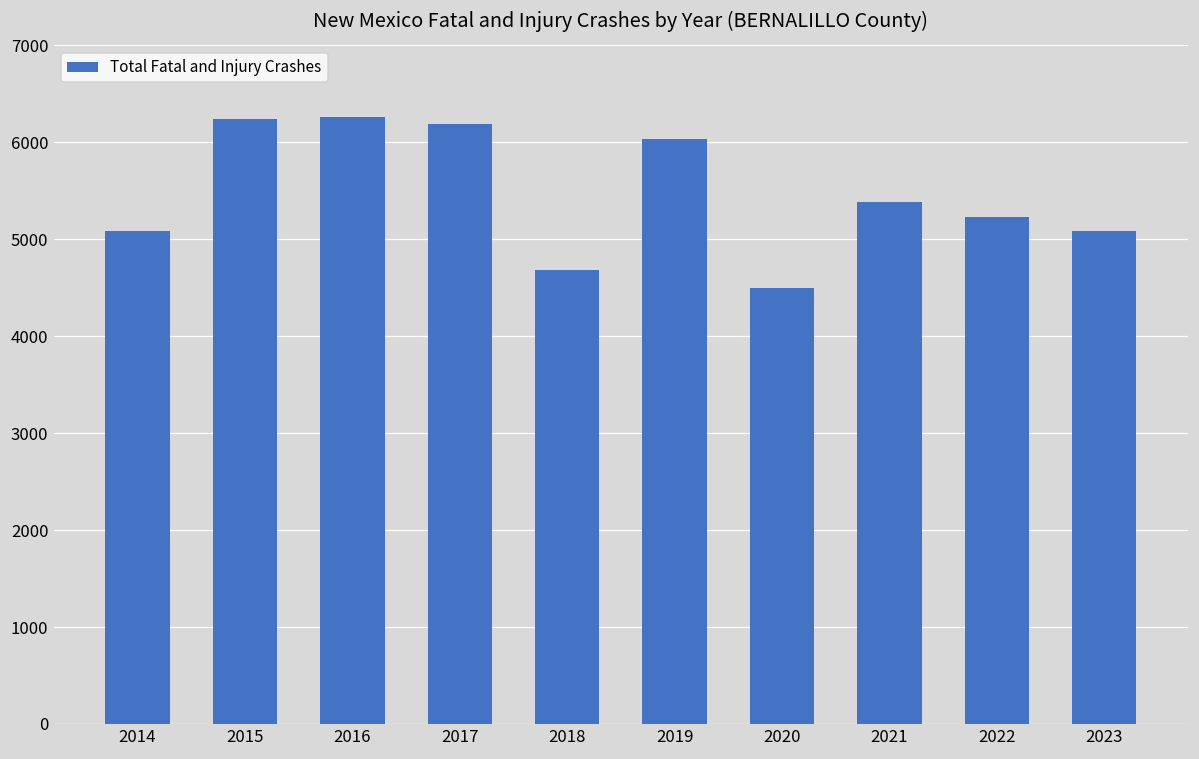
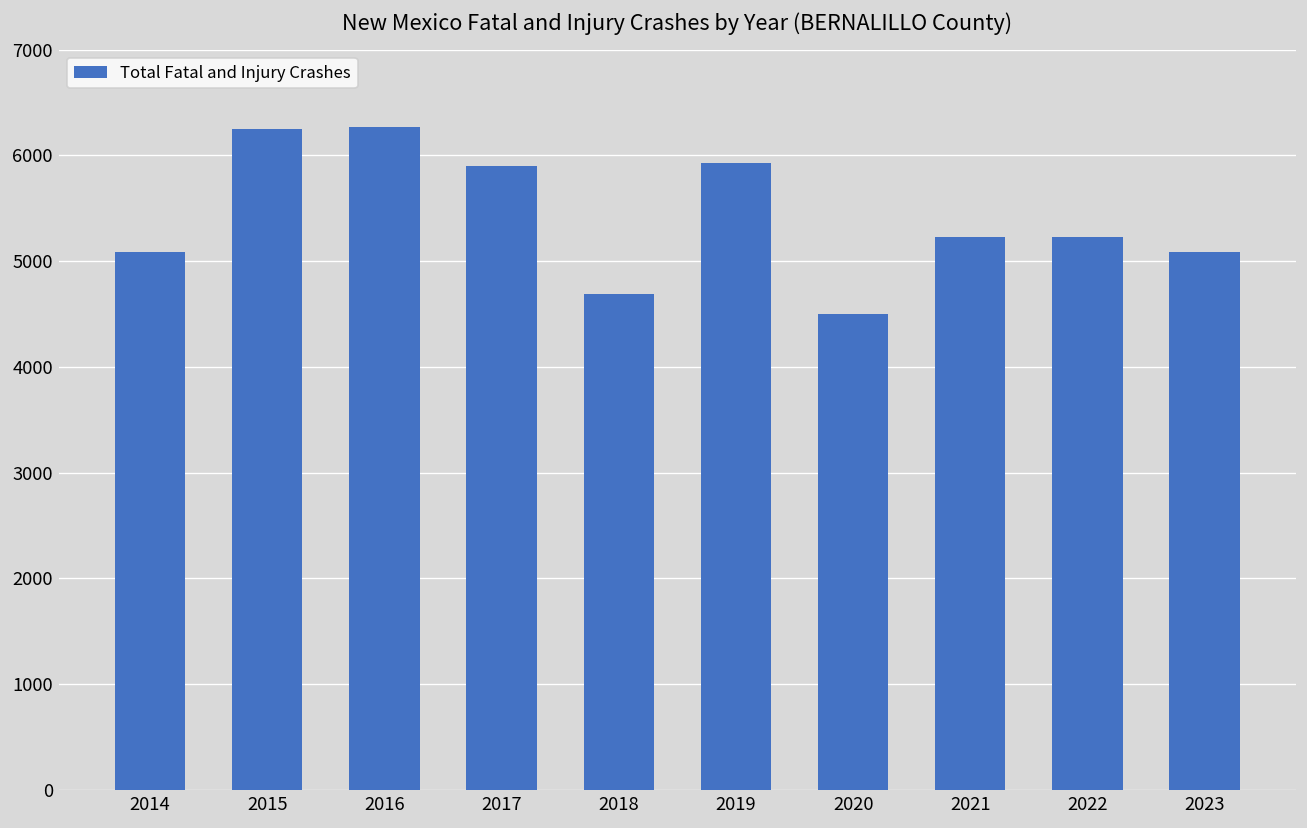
2017: 6200 -> 5900
2019: 6000 -> 5900
2021: 5400 -> 5200
